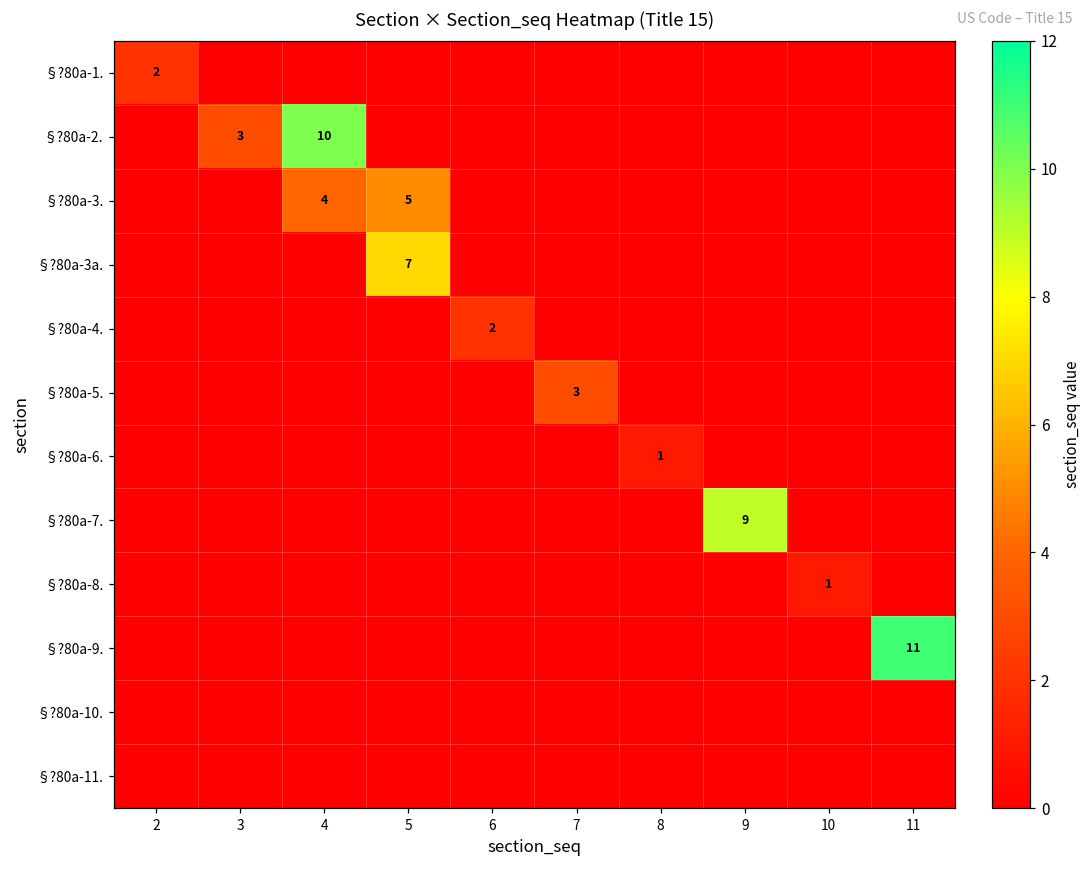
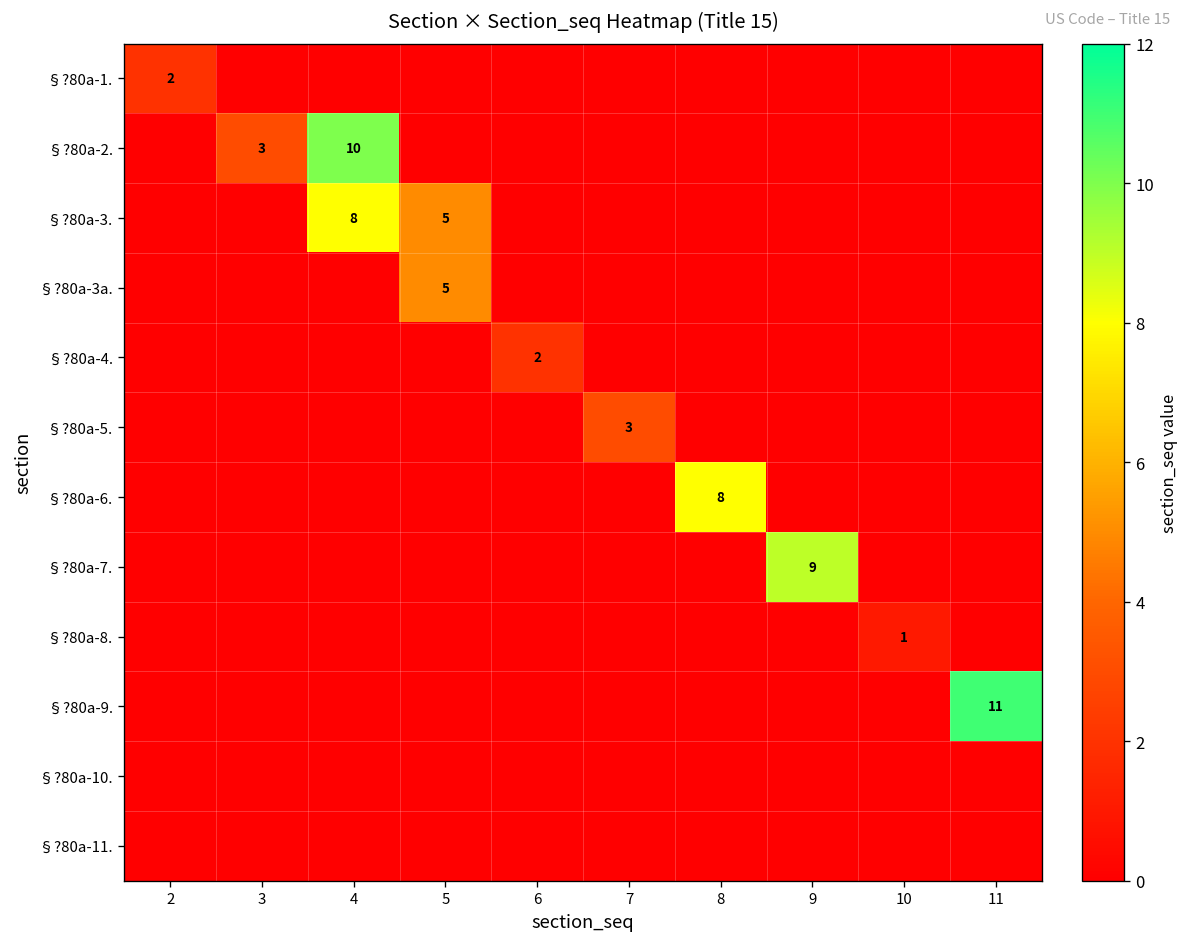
§?80a-3., 4: 4 -> 8
§?80a-3a., 5: 7 -> 5
§?80a-6., 8: 1 -> 8
